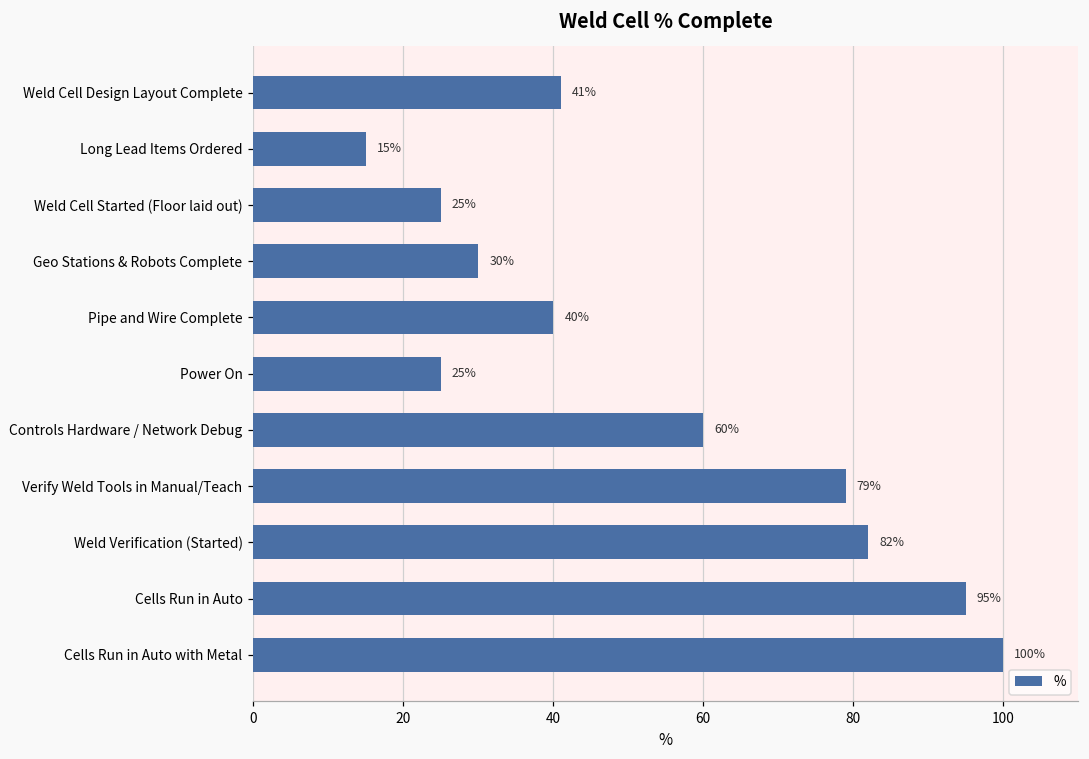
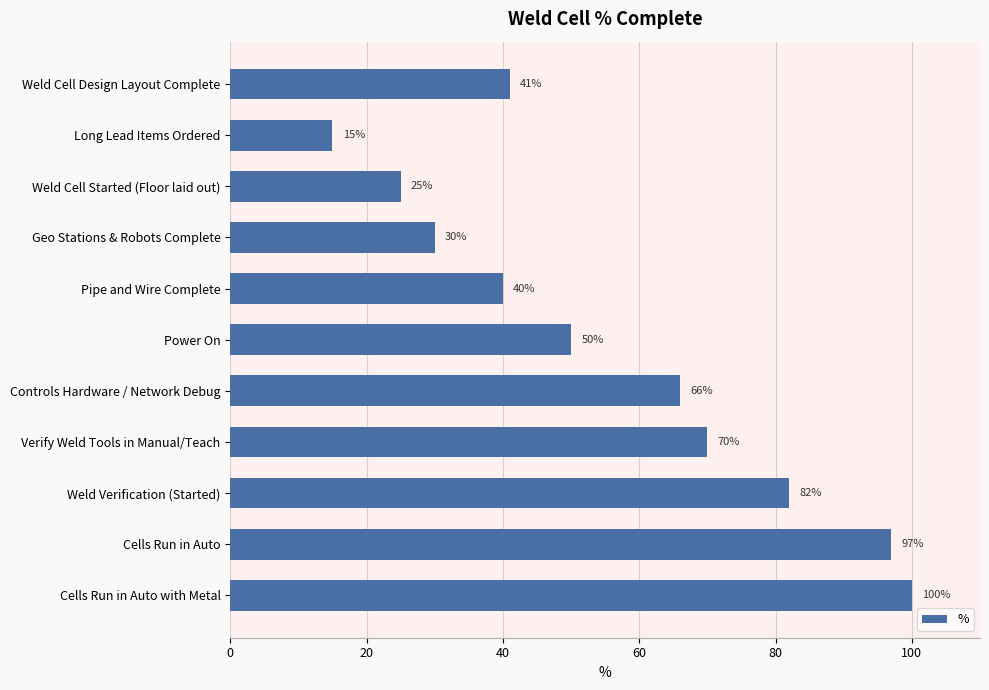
Power On: 25% -> 50%
Controls Hardware / Network Debug: 60% -> 66%
Verify Weld Tools in Manual/Teach: 79% -> 70%
Cells Run in Auto: 95% -> 97%
